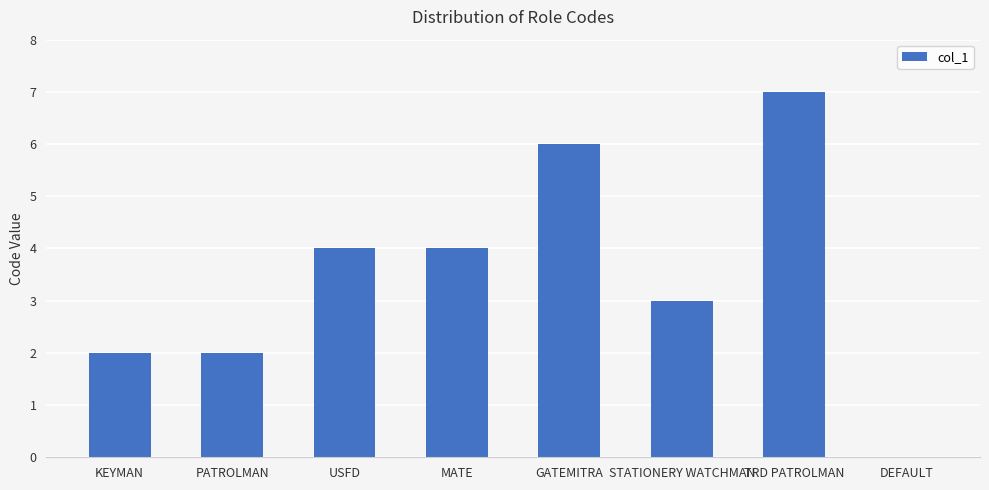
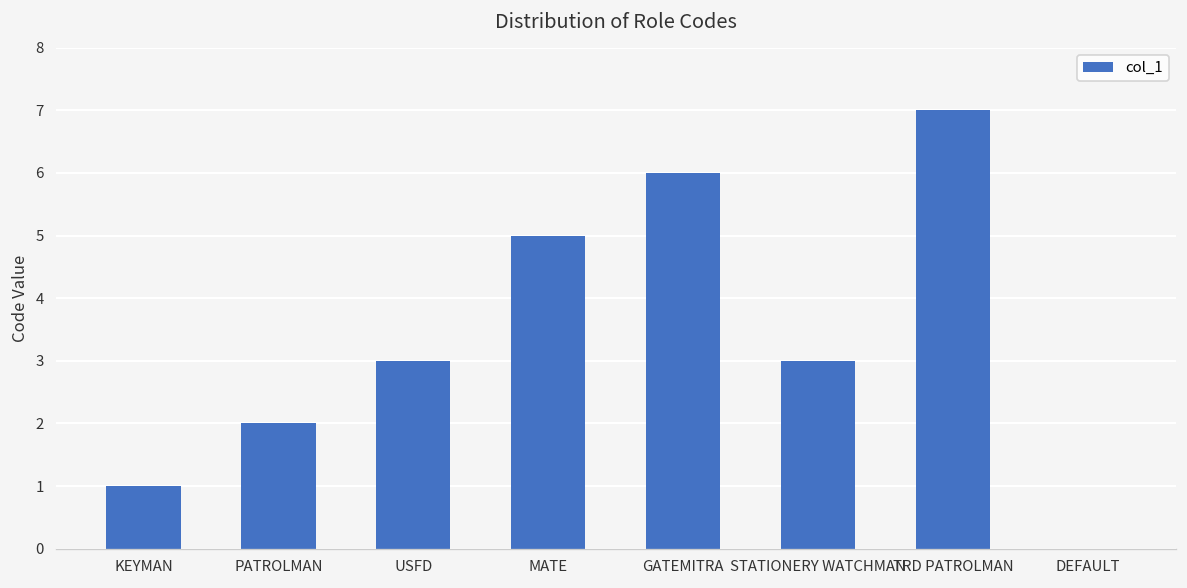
KEYMAN: 2 -> 1
USFD: 4 -> 3
MATE: 4 -> 5
